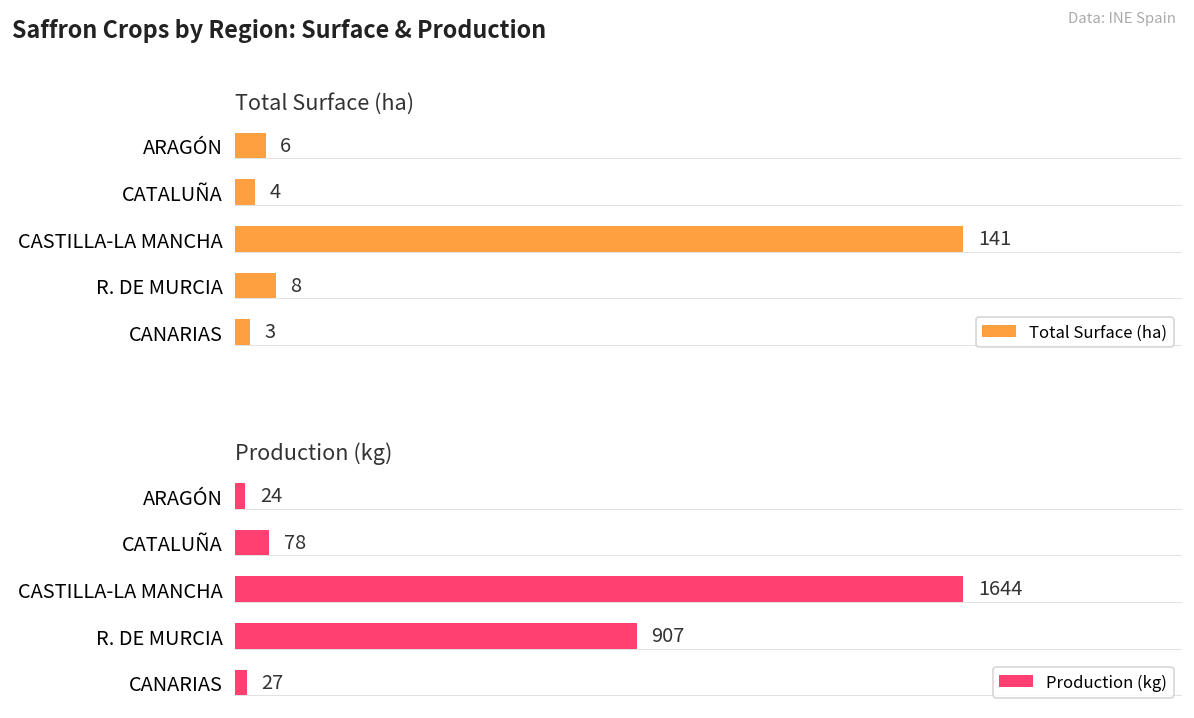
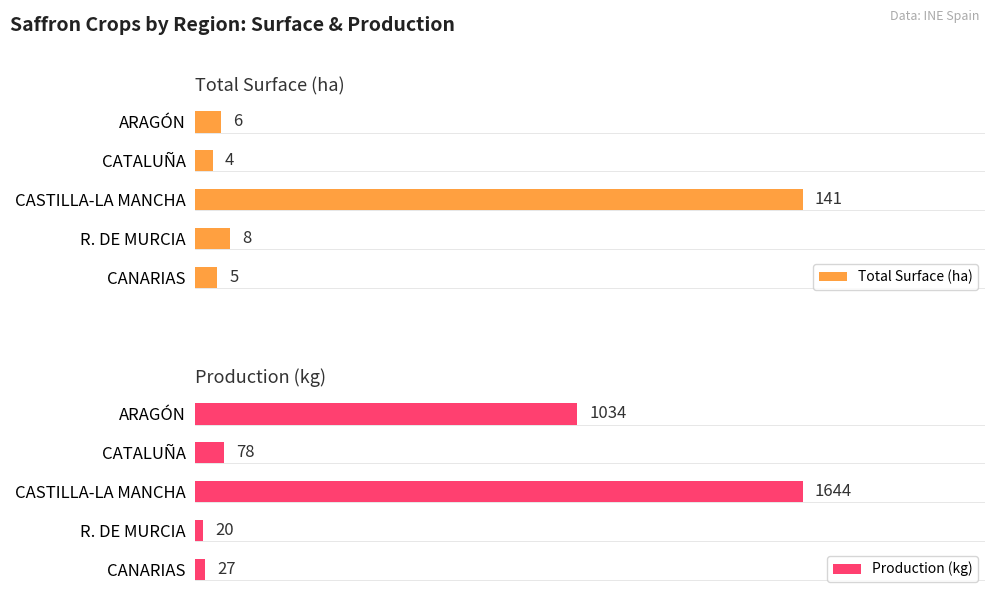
Total Surface (ha), CANARIAS: 3 -> 5
Production (kg), ARAGÓN: 24 -> 1034
Production (kg), R. DE MURCIA: 907 -> 20
